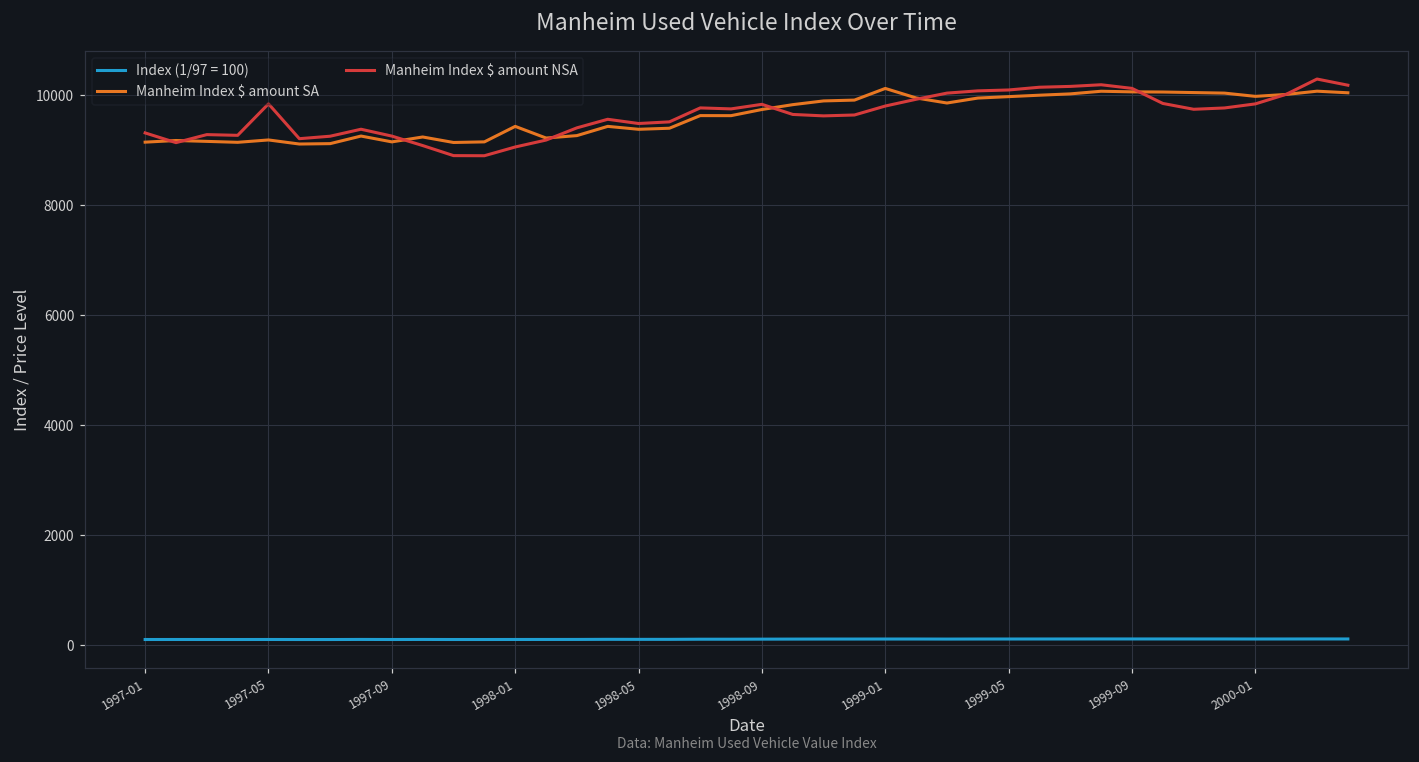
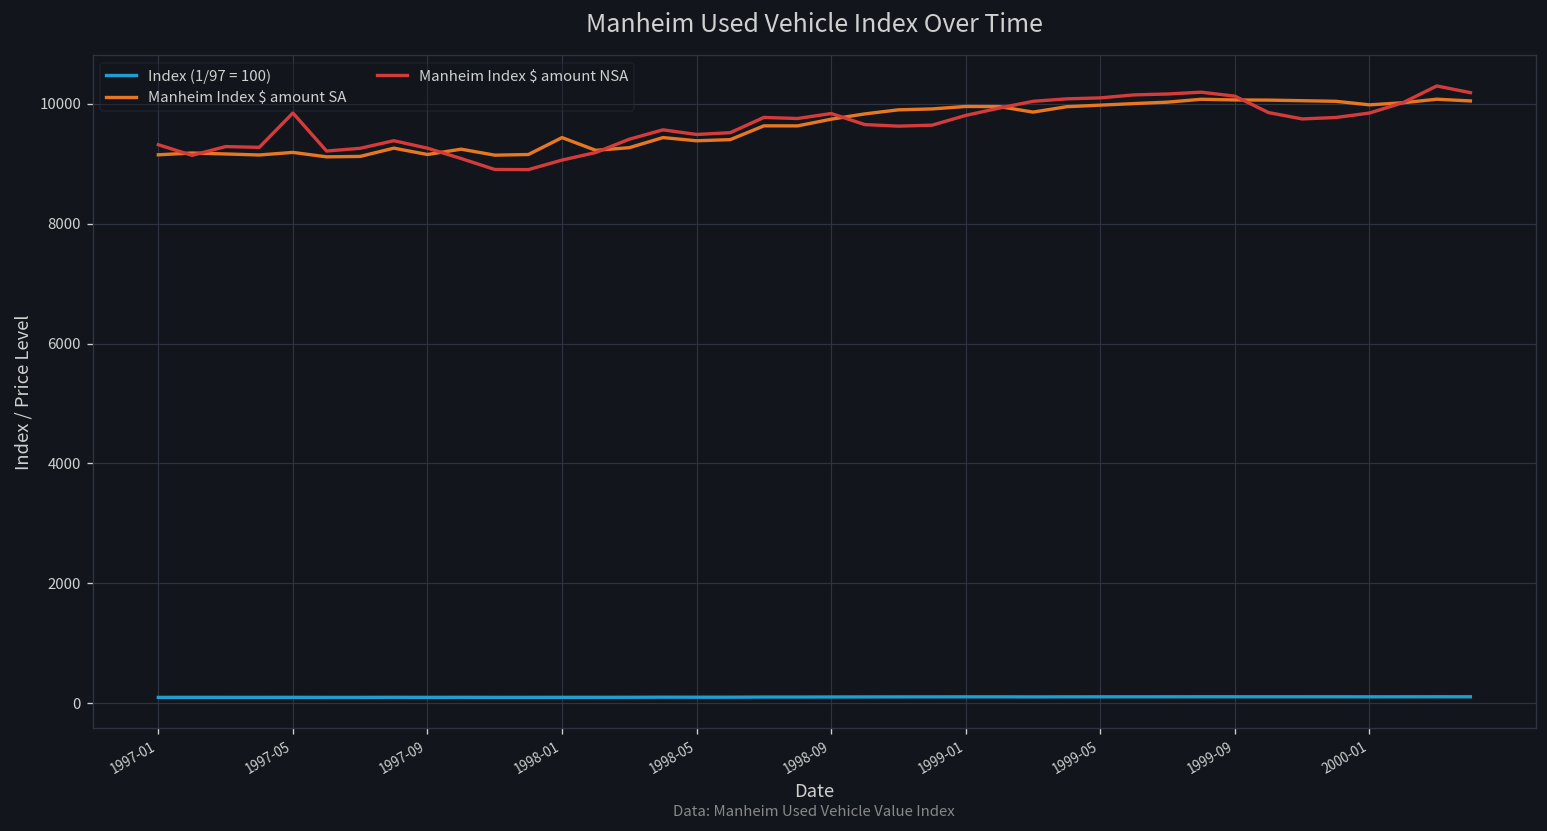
Manheim Index $ amount SA, 1999-01: 10100 -> 10000
